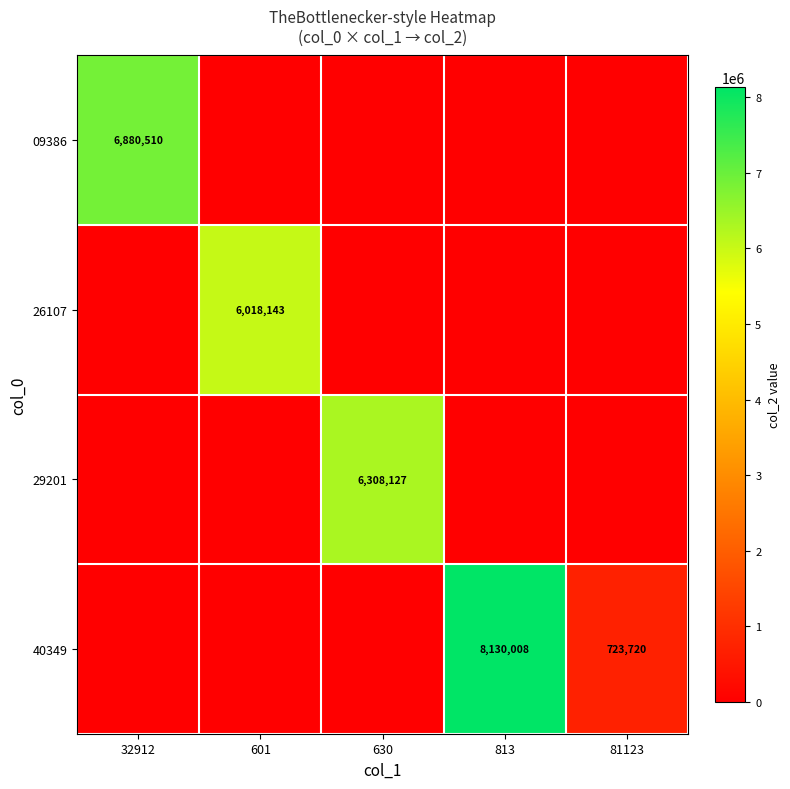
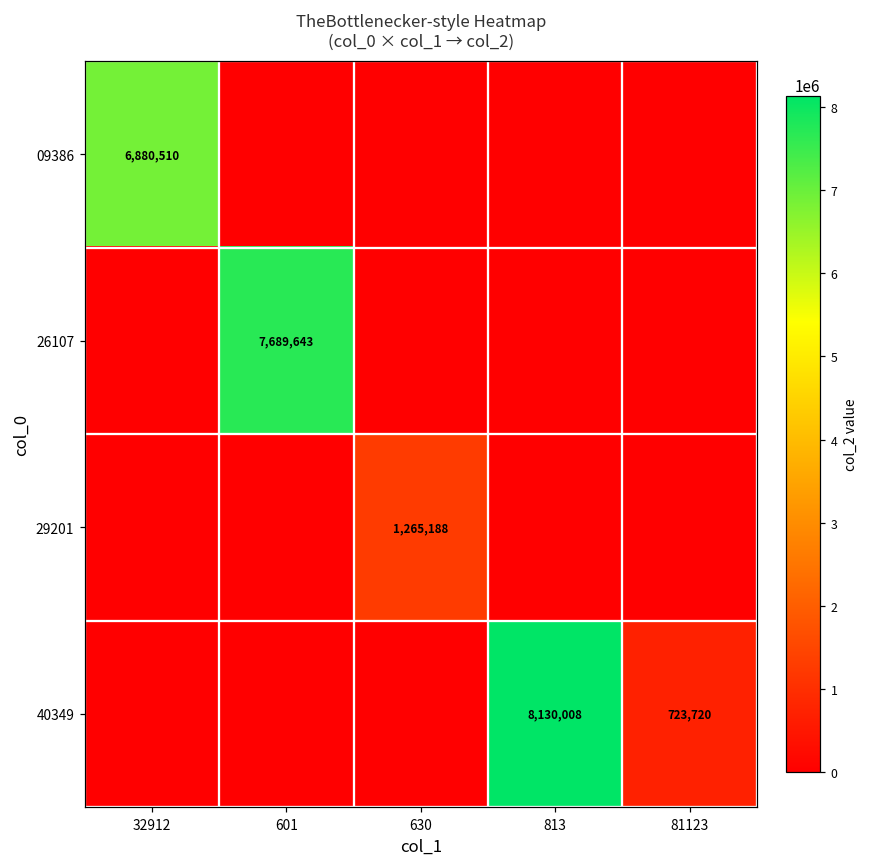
26107, 601: 6,018,143 -> 7,689,643
29201, 630: 6,308,127 -> 1,265,188
